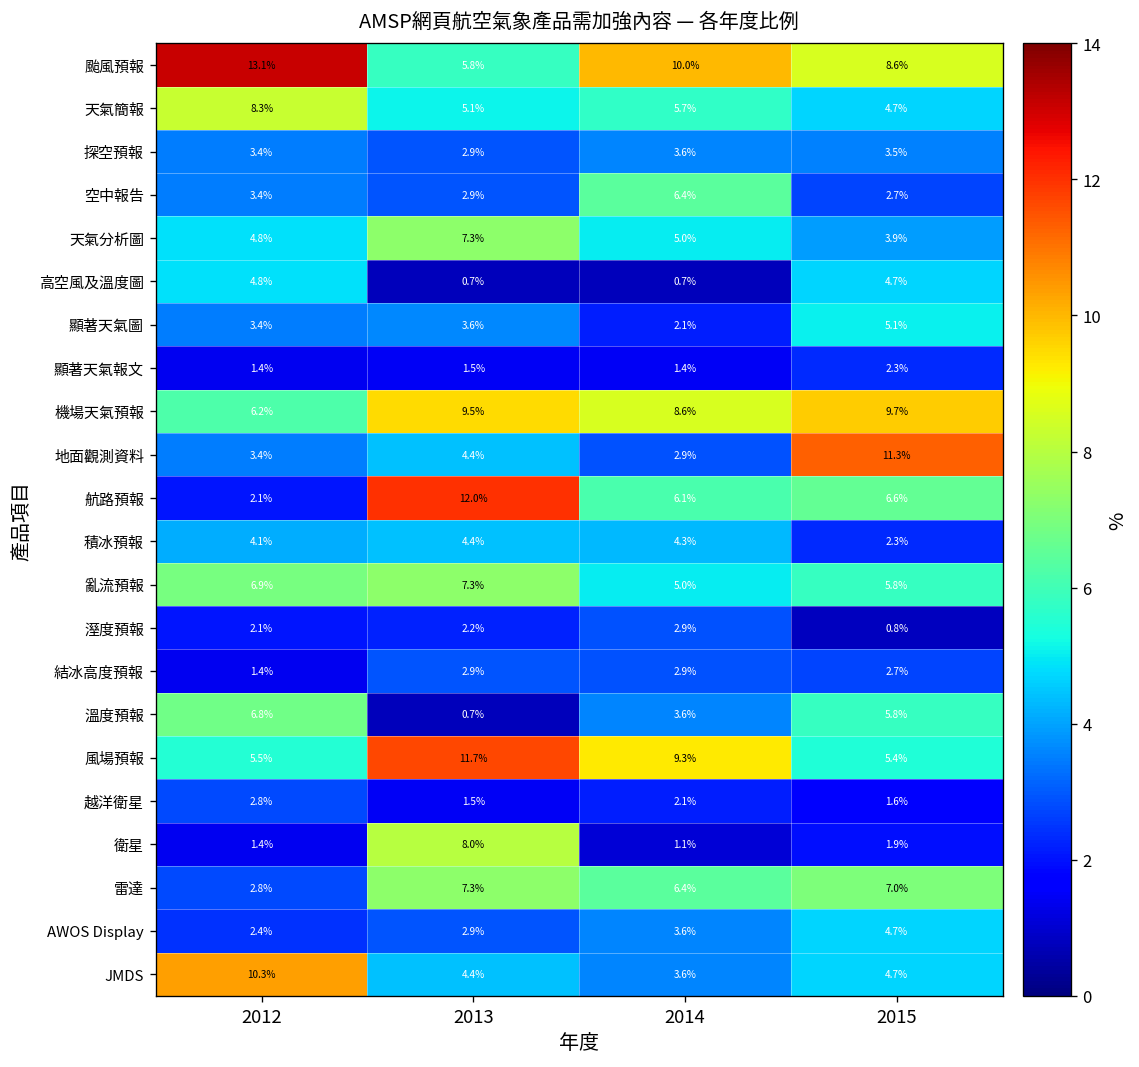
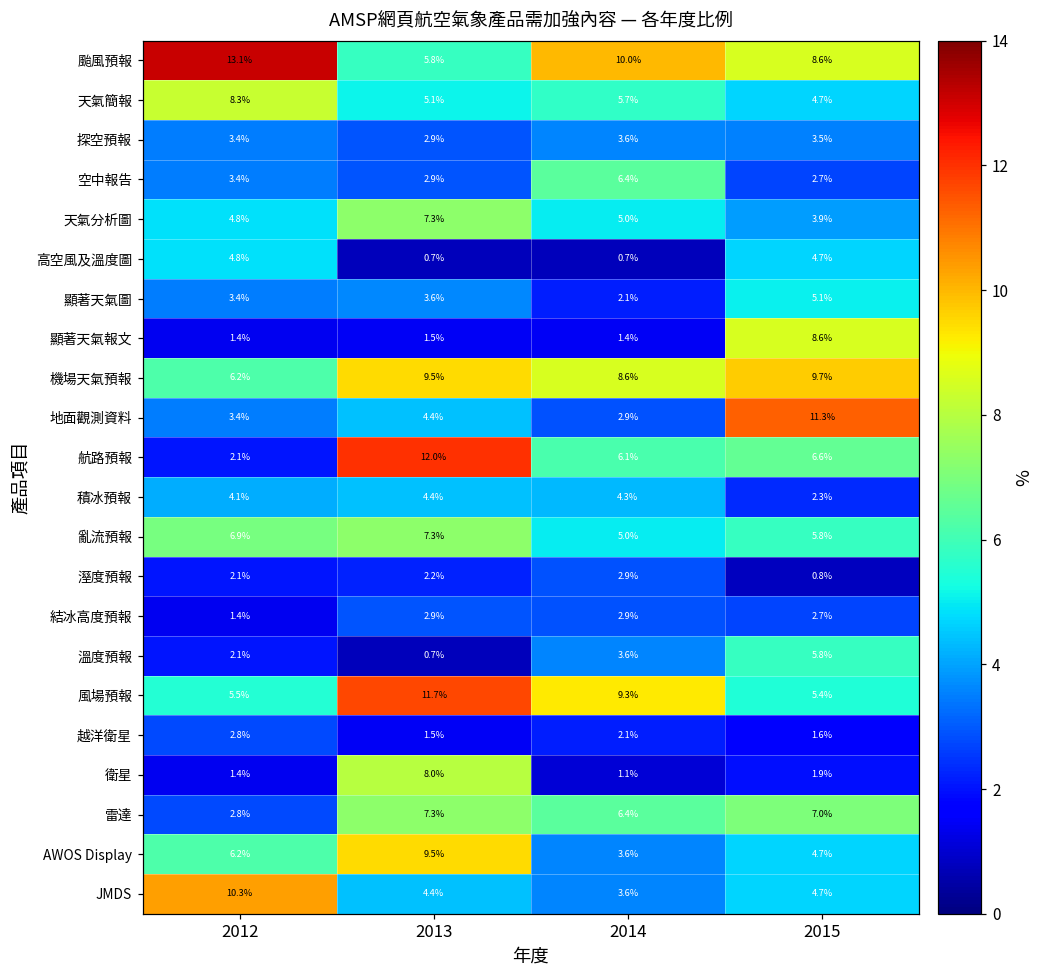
顯著天氣報文, 2015: 2.3% -> 8.6%
溫度預報, 2012: 6.8% -> 2.1%
AWOS Display, 2012: 2.4% -> 6.2%
AWOS Display, 2013: 2.9% -> 9.5%
